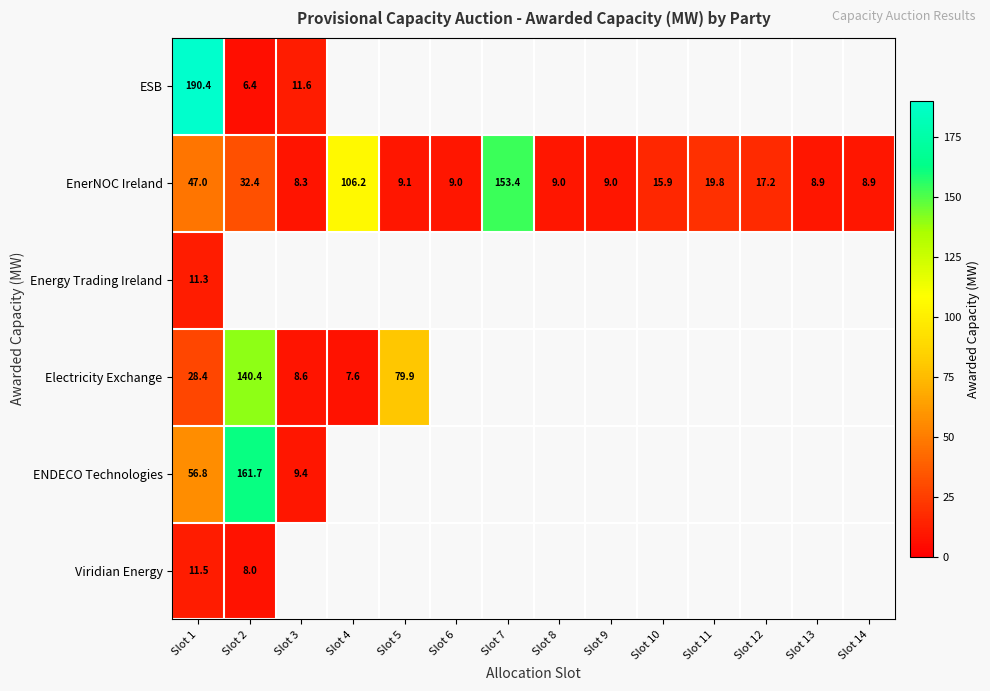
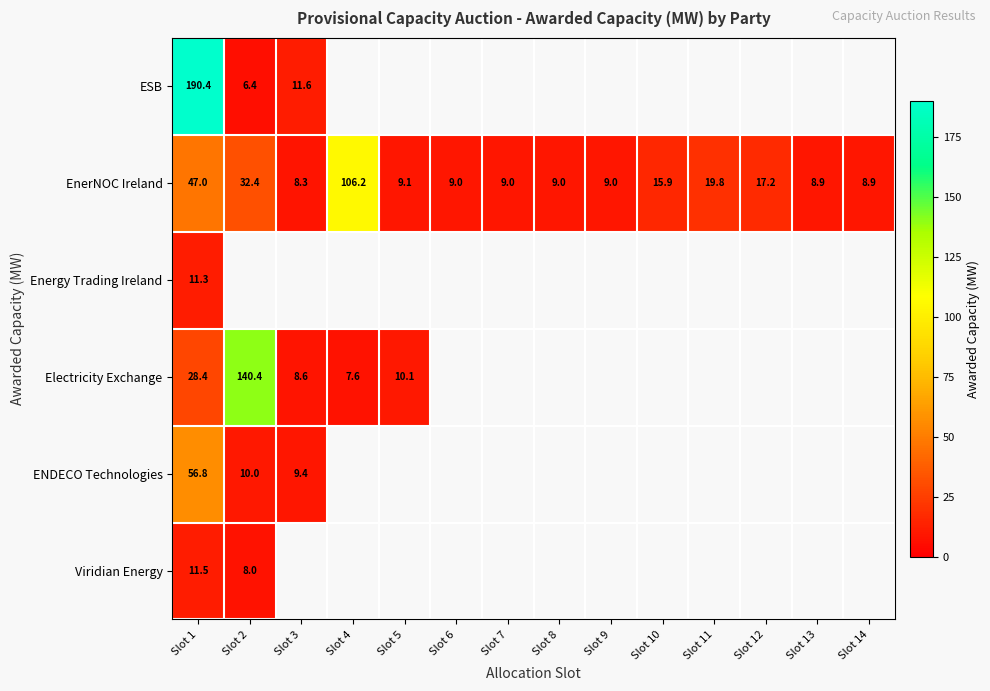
EnerNOC Ireland, Slot 7: 153.4 -> 9.0
Electricity Exchange, Slot 5: 79.9 -> 10.1
ENDECO Technologies, Slot 2: 161.7 -> 10.0
